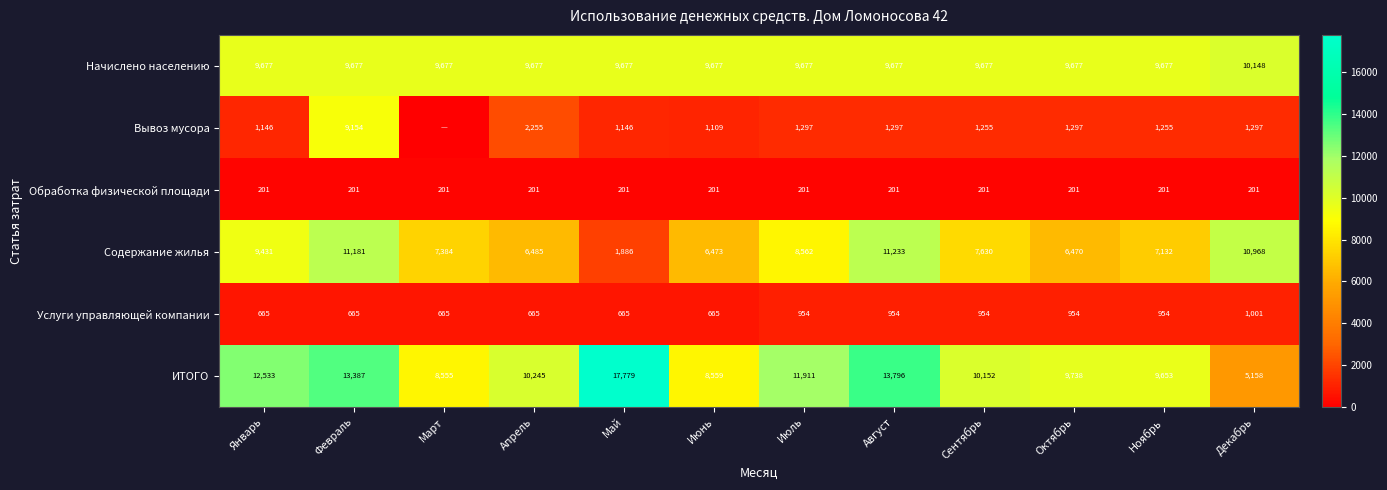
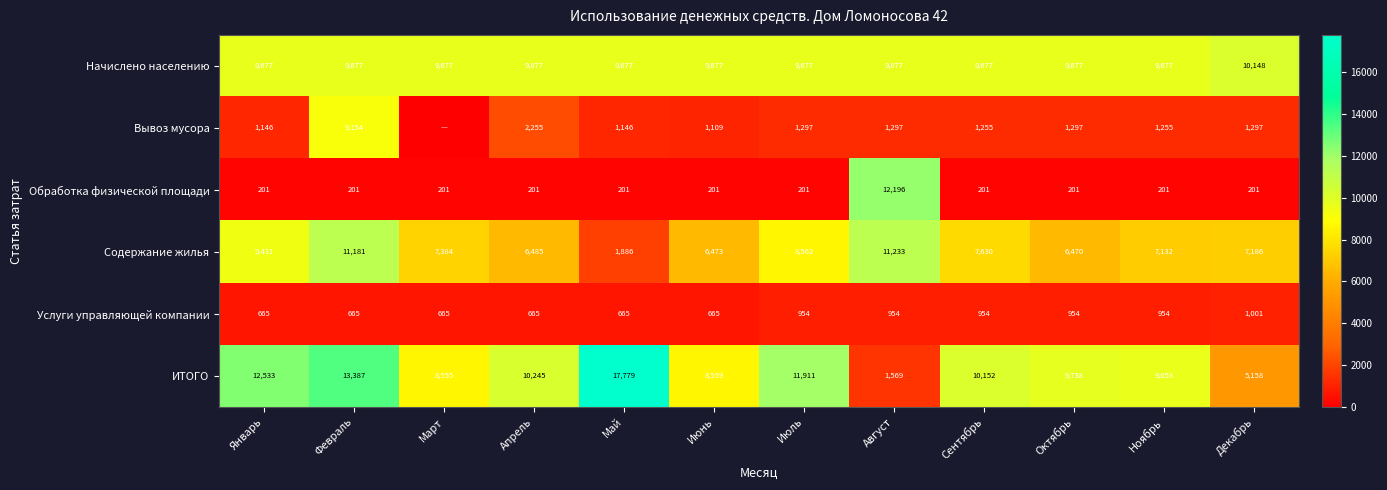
Обработка физической площади, Август: 201 -> 12,196
Содержание жилья, Декабрь: 10,968 -> 7,186
ИТОГО, Август: 13,796 -> 1,569
